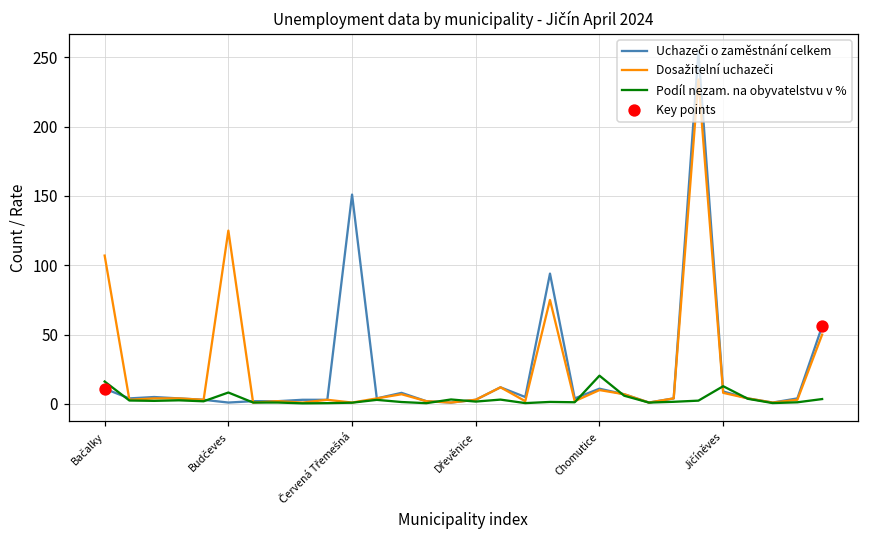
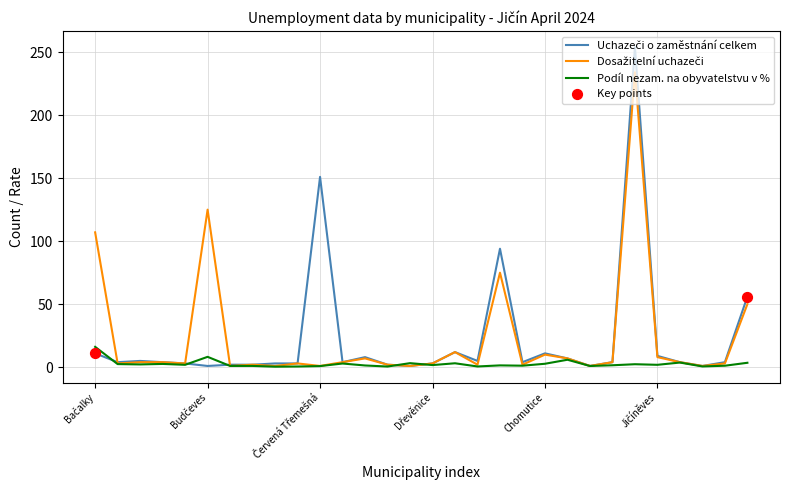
Podíl nezam. na obyvatelstvu v %, Chomutice: 20 -> 3
Podíl nezam. na obyvatelstvu v %, Jičíněves: 13 -> 2
